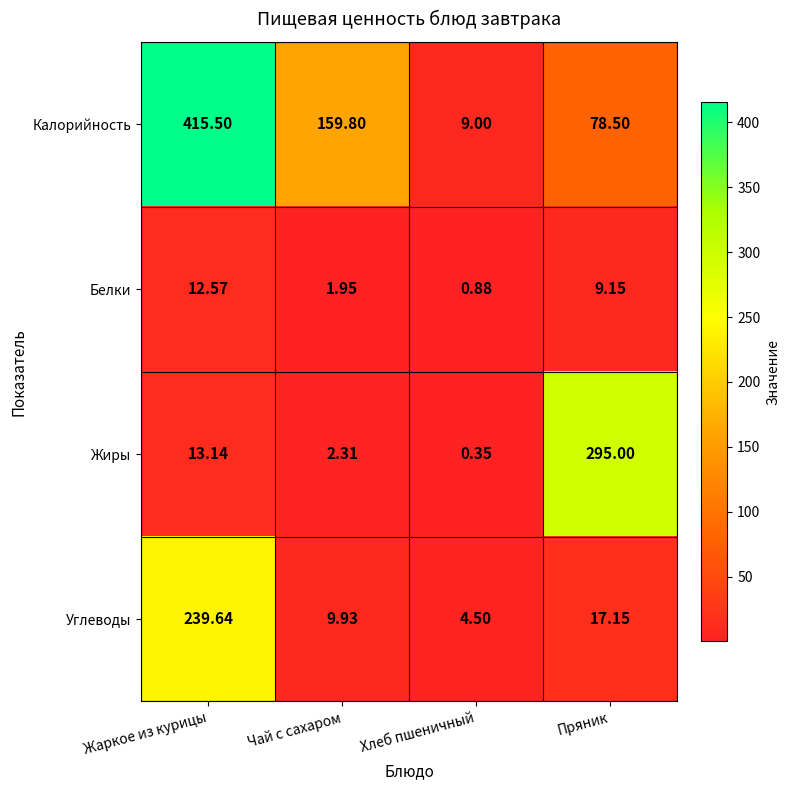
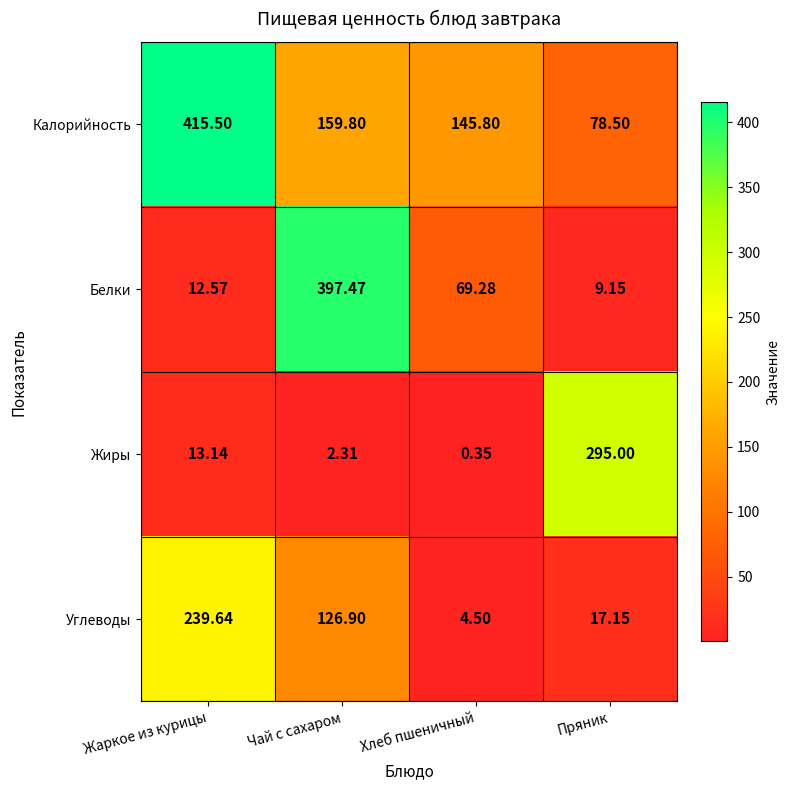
Калорийность, Хлеб пшеничный: 9.00 -> 145.80
Белки, Чай с сахаром: 1.95 -> 397.47
Белки, Хлеб пшеничный: 0.88 -> 69.28
Углеводы, Чай с сахаром: 9.93 -> 126.90
